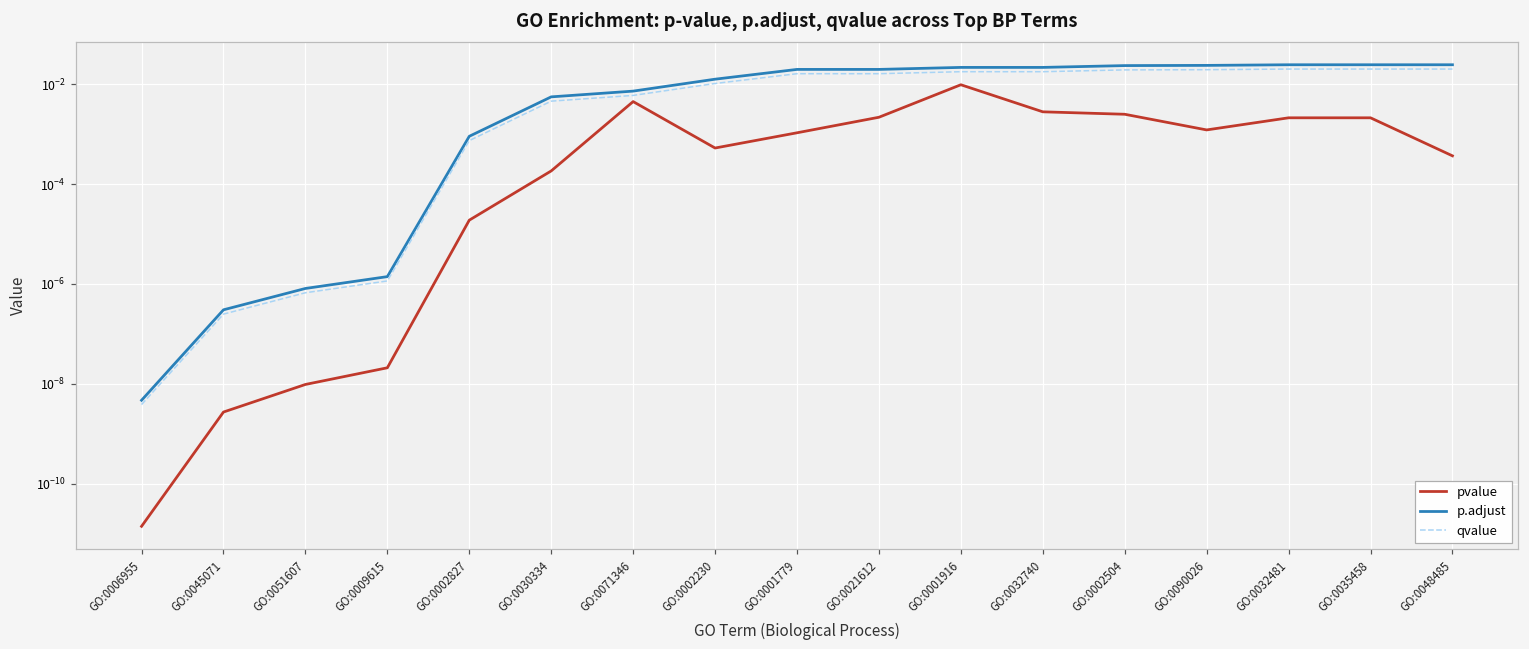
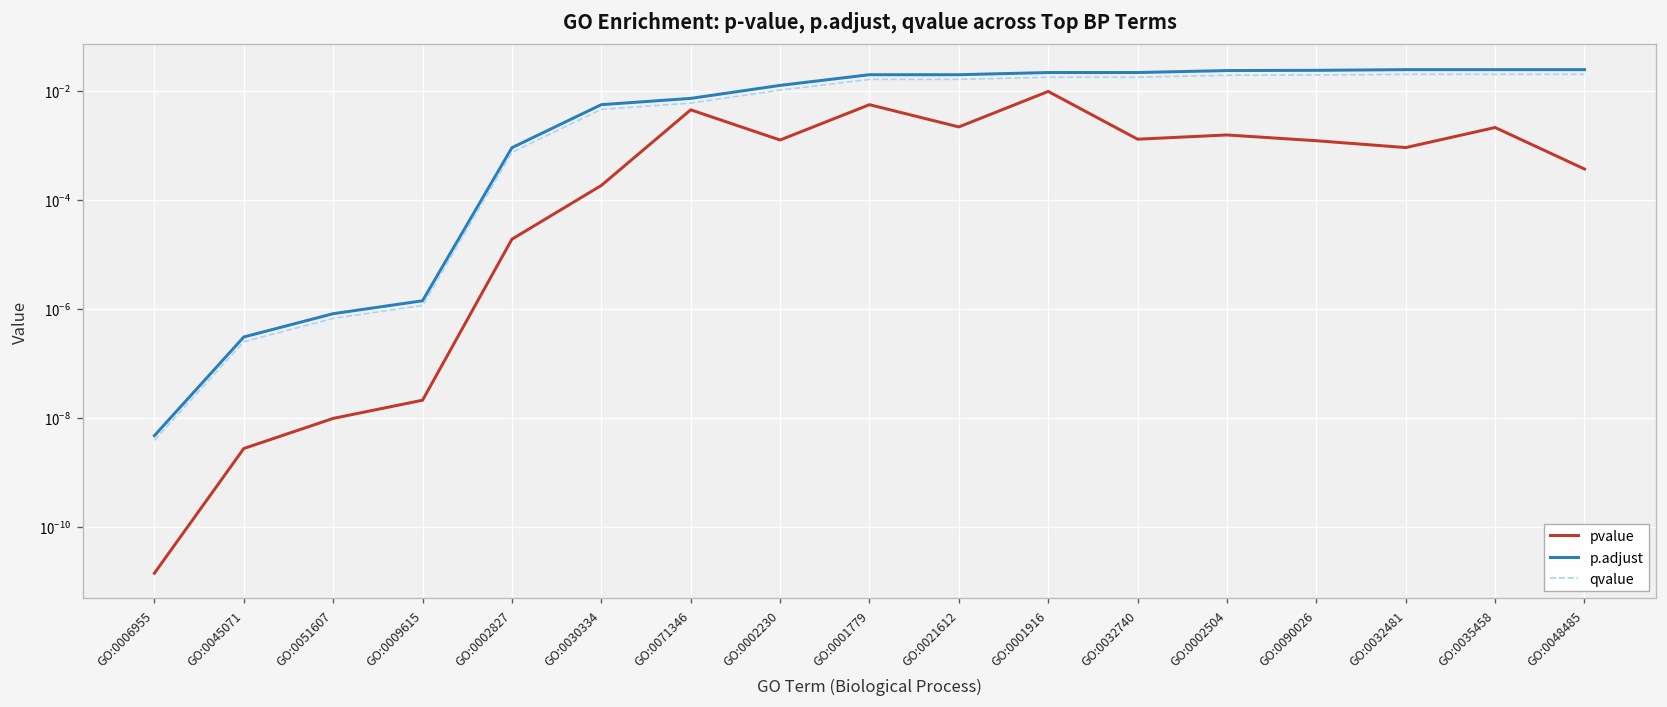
pvalue, GO:0002230: 0.0005 -> 0.0013
pvalue, GO:0001779: 0.0011 -> 0.006
pvalue, GO:0032740: 0.003 -> 0.0013
pvalue, GO:0002504: 0.003 -> 0.0016
pvalue, GO:0032481: 0.002 -> 0.0009
